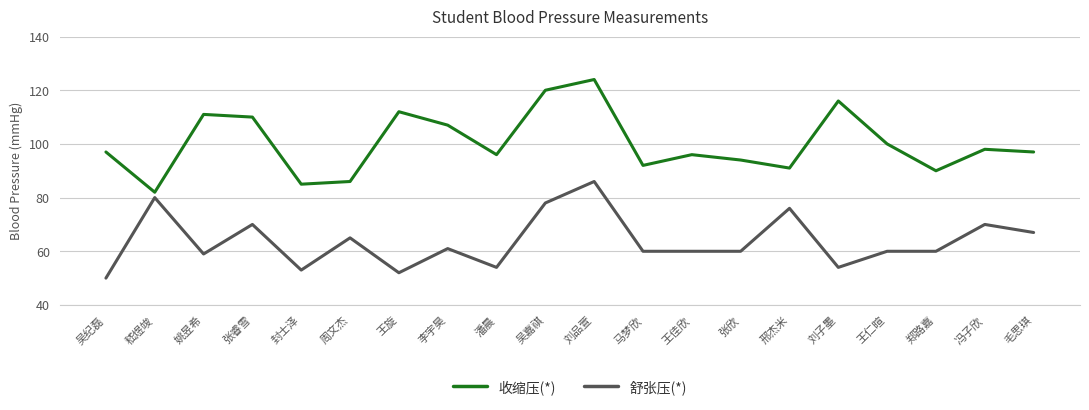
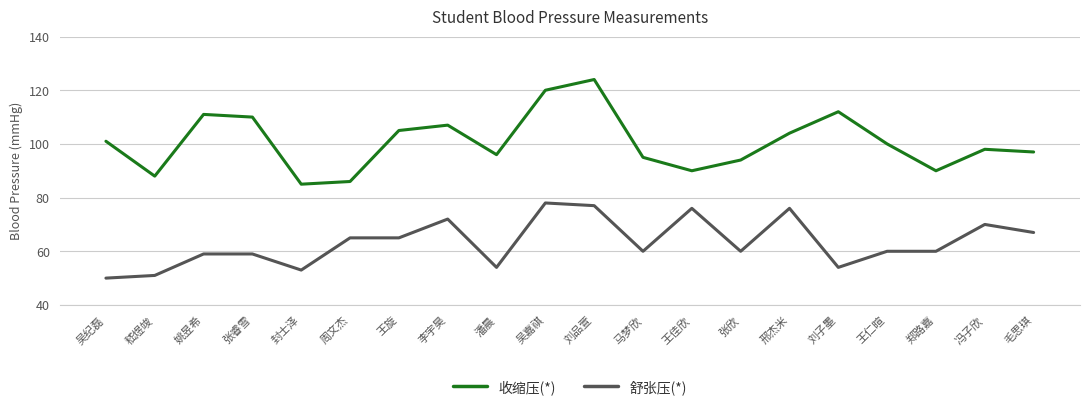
收缩压(*), 吴纪磊: 97 -> 101
收缩压(*), 嵇煜竣: 82 -> 88
舒张压(*), 嵇煜竣: 80 -> 51
舒张压(*), 张睿雪: 70 -> 59
收缩压(*), 王旋: 112 -> 105
舒张压(*), 王旋: 52 -> 65
舒张压(*), 李宇昊: 61 -> 72
舒张压(*), 刘品萱: 86 -> 77
收缩压(*), 马梦欣: 92 -> 95
收缩压(*), 王佳欣: 96 -> 90
舒张压(*), 王佳欣: 60 -> 76
收缩压(*), 邢杰米: 91 -> 104
收缩压(*), 刘子墨: 116 -> 112
